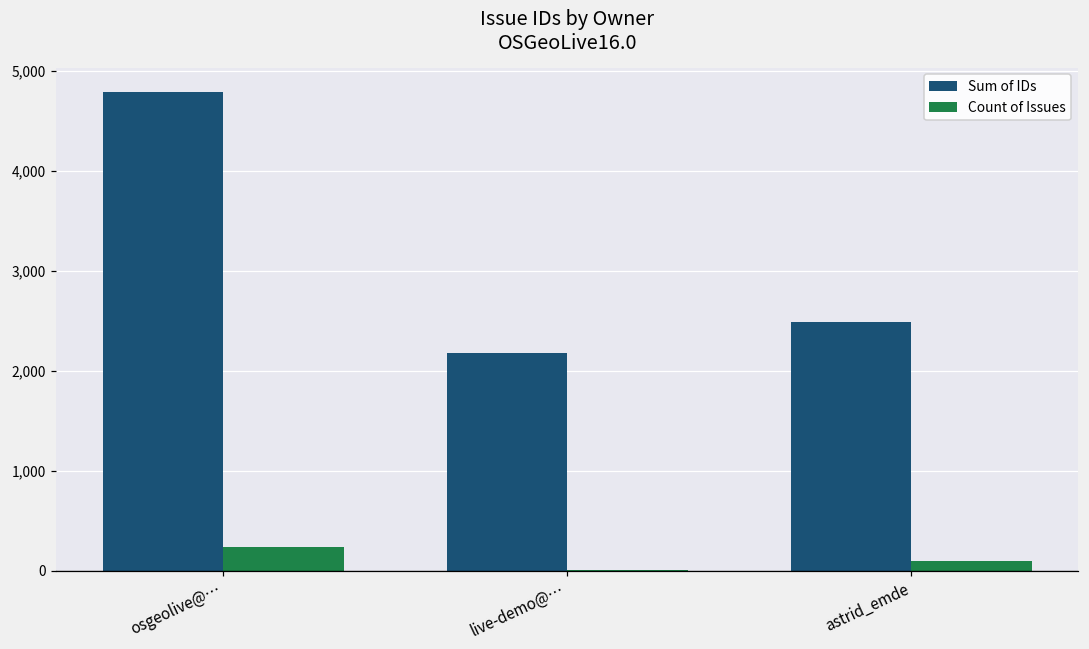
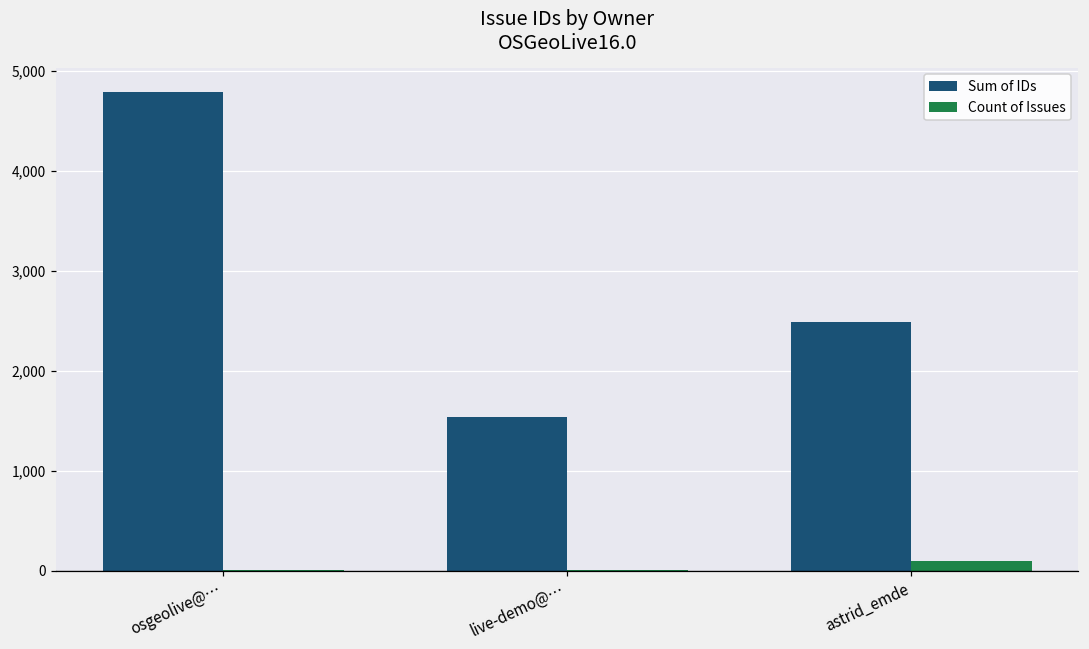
Count of Issues, osgeolive@…: 200 -> 0
Sum of IDs, live-demo@…: 2,200 -> 1,500
